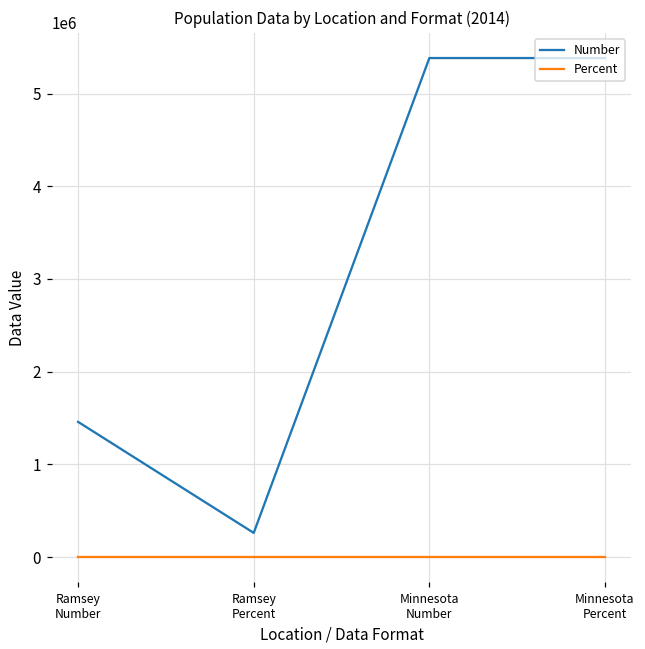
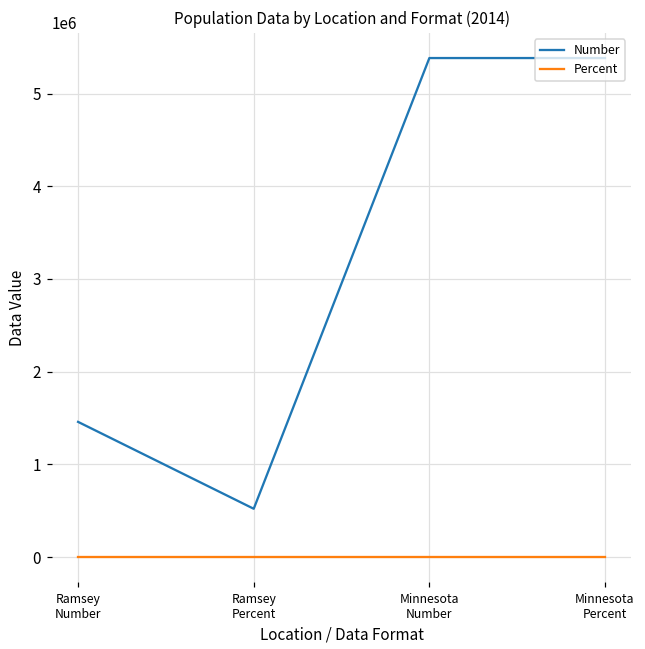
Number, Ramsey Percent: 300000 -> 500000
